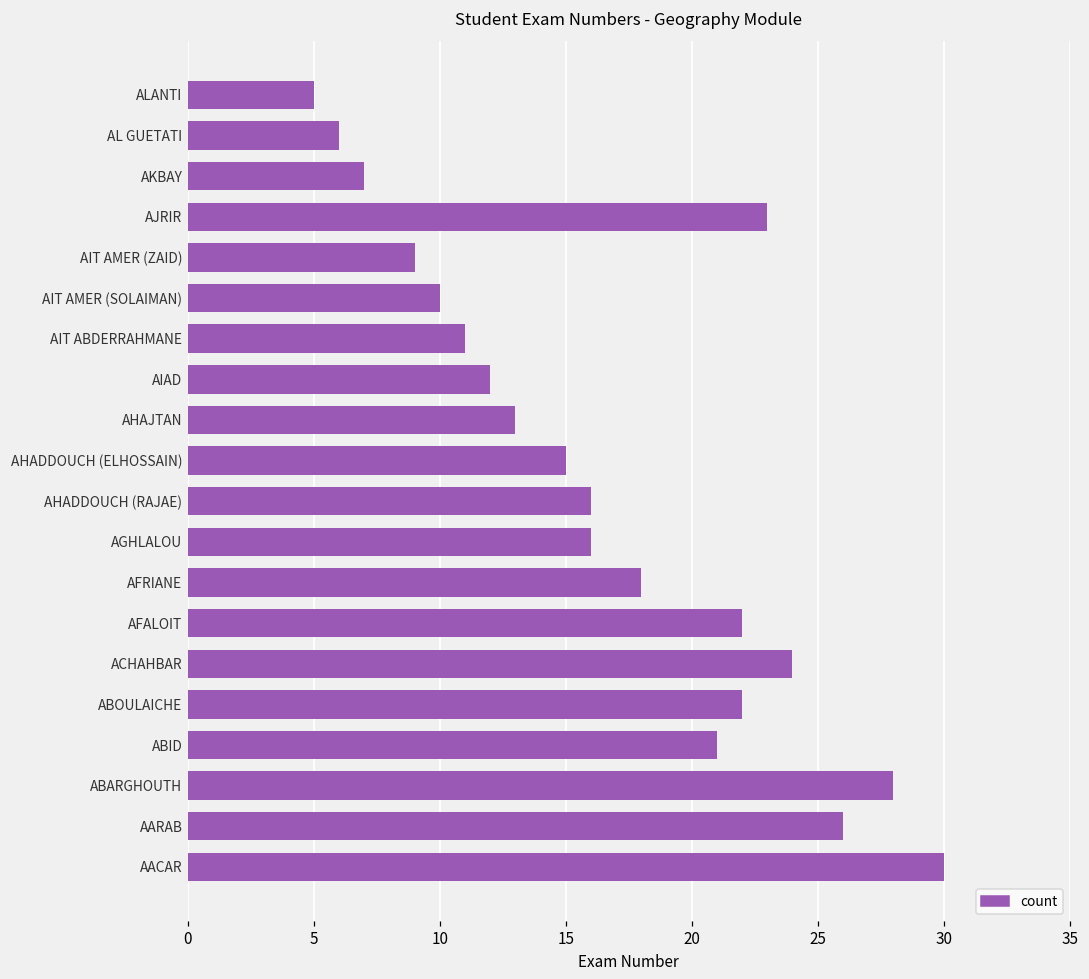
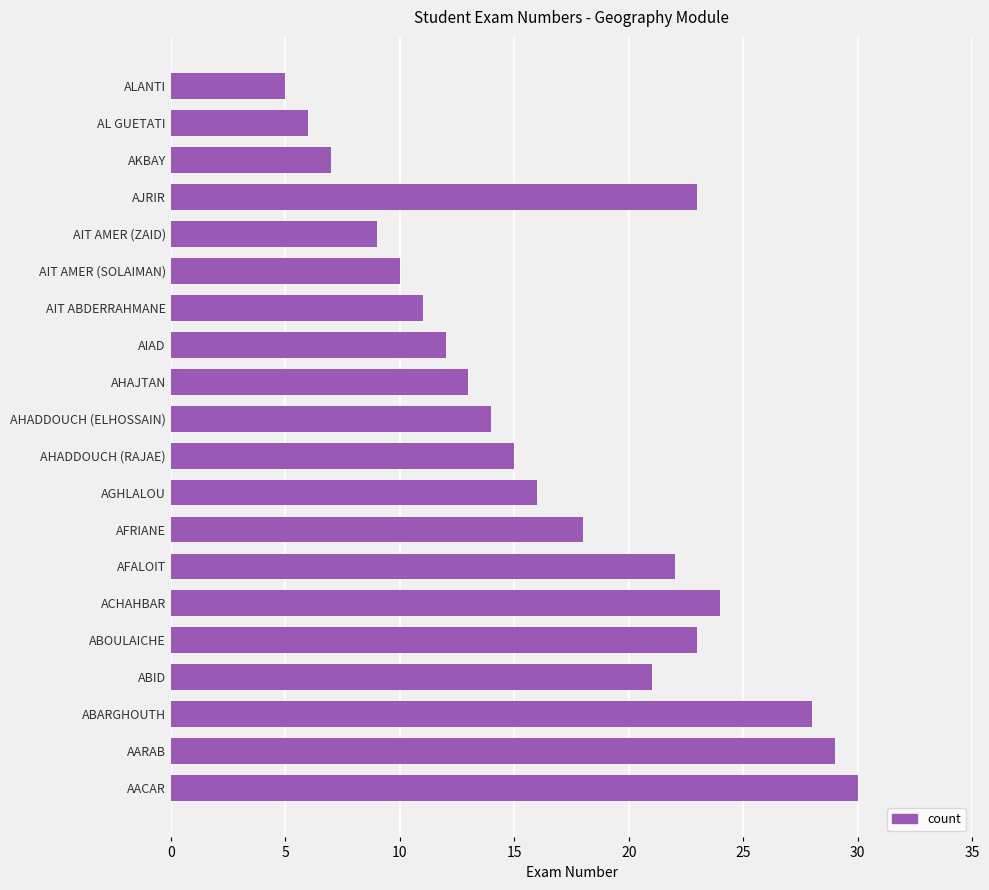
AHADDOUCH (ELHOSSAIN): 15 -> 14
AHADDOUCH (RAJAE): 16 -> 15
ABOULAICHE: 22 -> 23
AARAB: 26 -> 29
